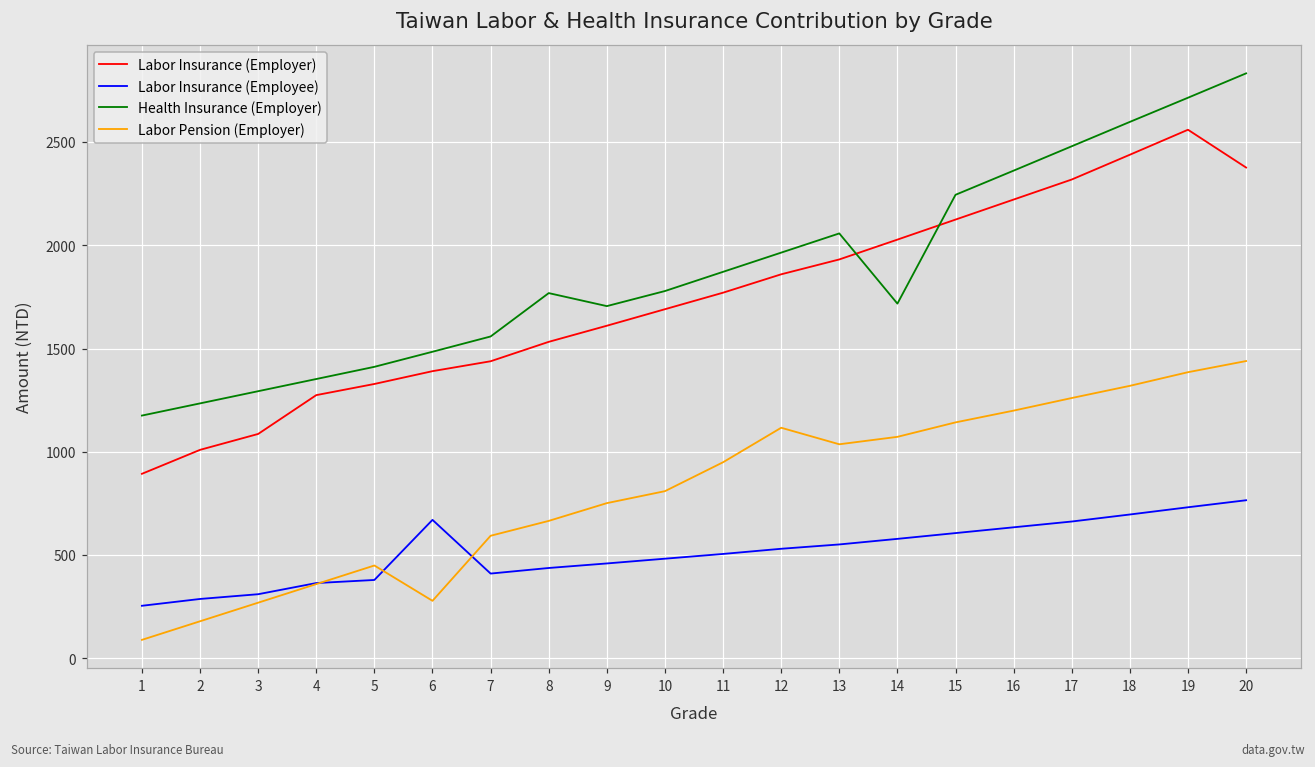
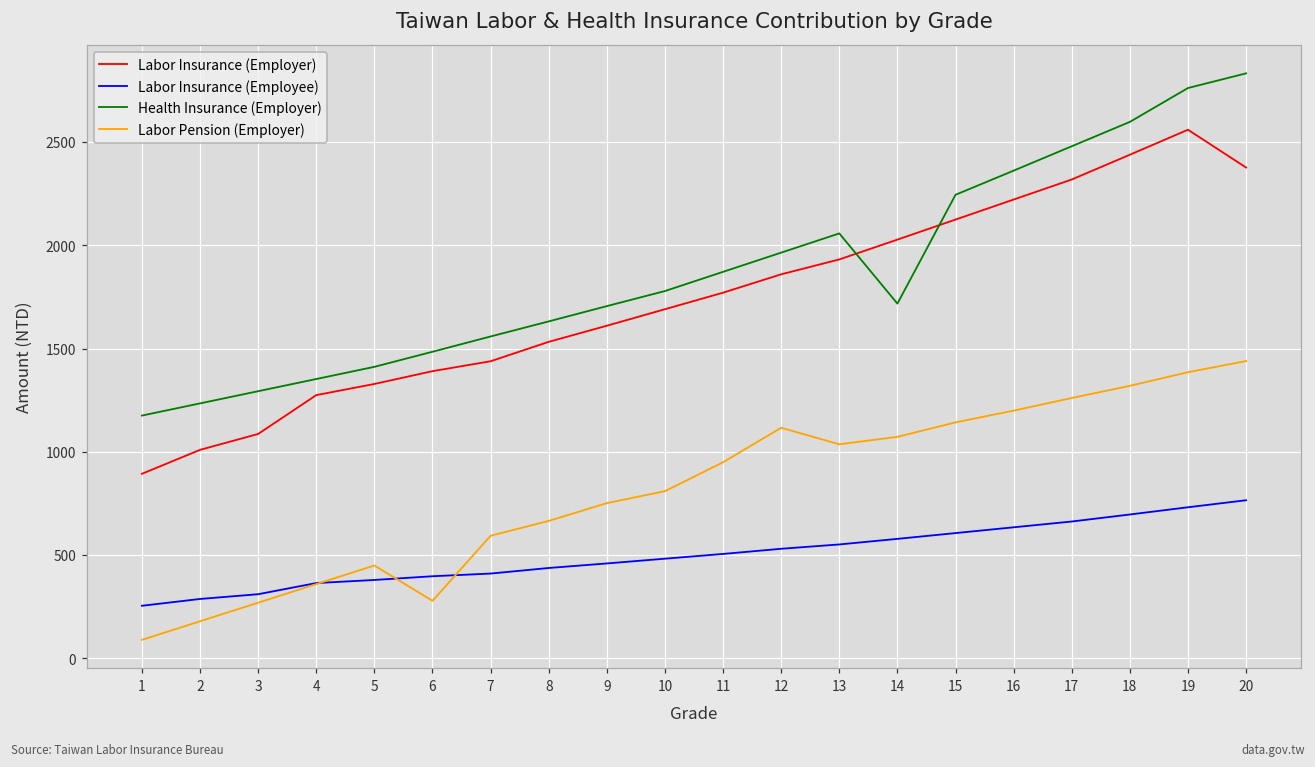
Labor Insurance (Employee), 6: 670 -> 400
Health Insurance (Employer), 8: 1770 -> 1630
Health Insurance (Employer), 19: 2720 -> 2760
